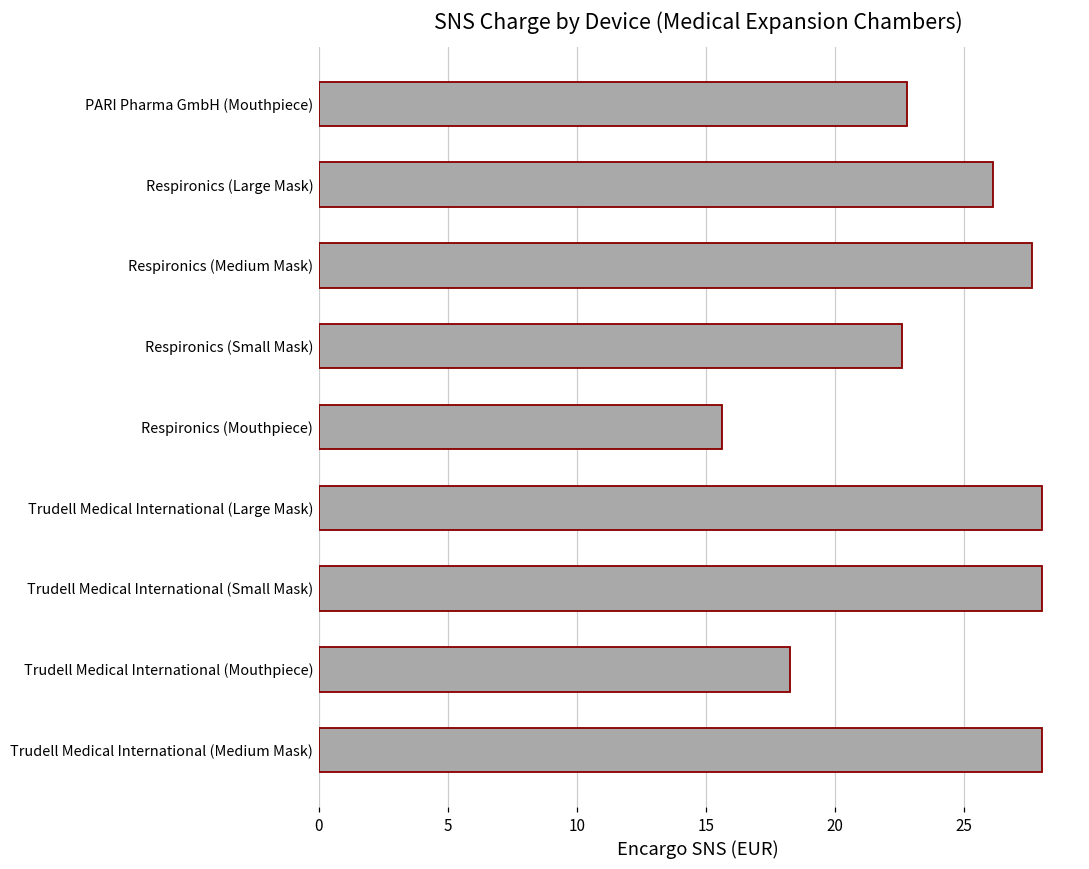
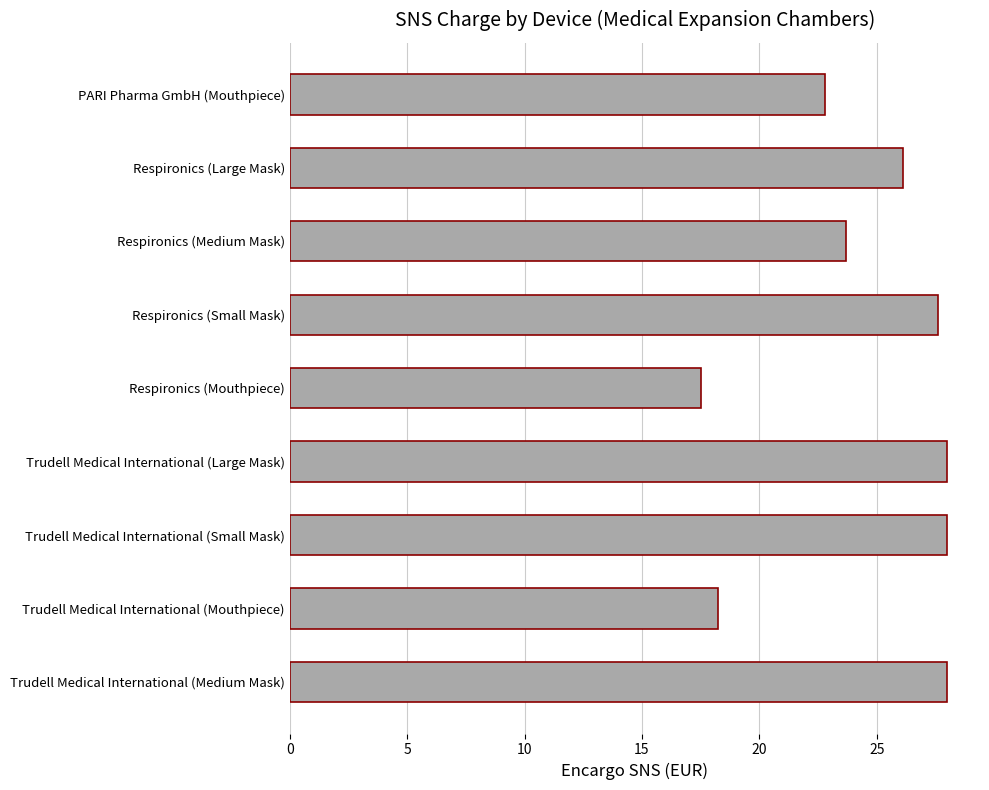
Respironics (Medium Mask): 27.6 -> 23.7
Respironics (Small Mask): 22.6 -> 27.6
Respironics (Mouthpiece): 15.6 -> 17.5
